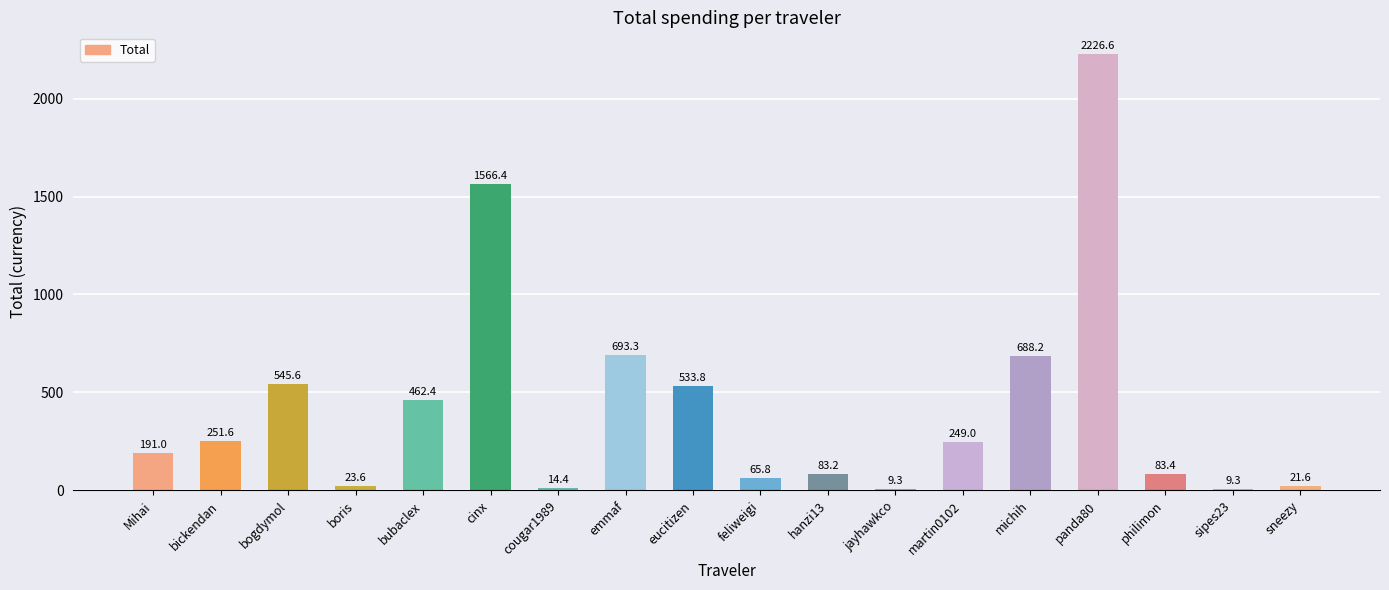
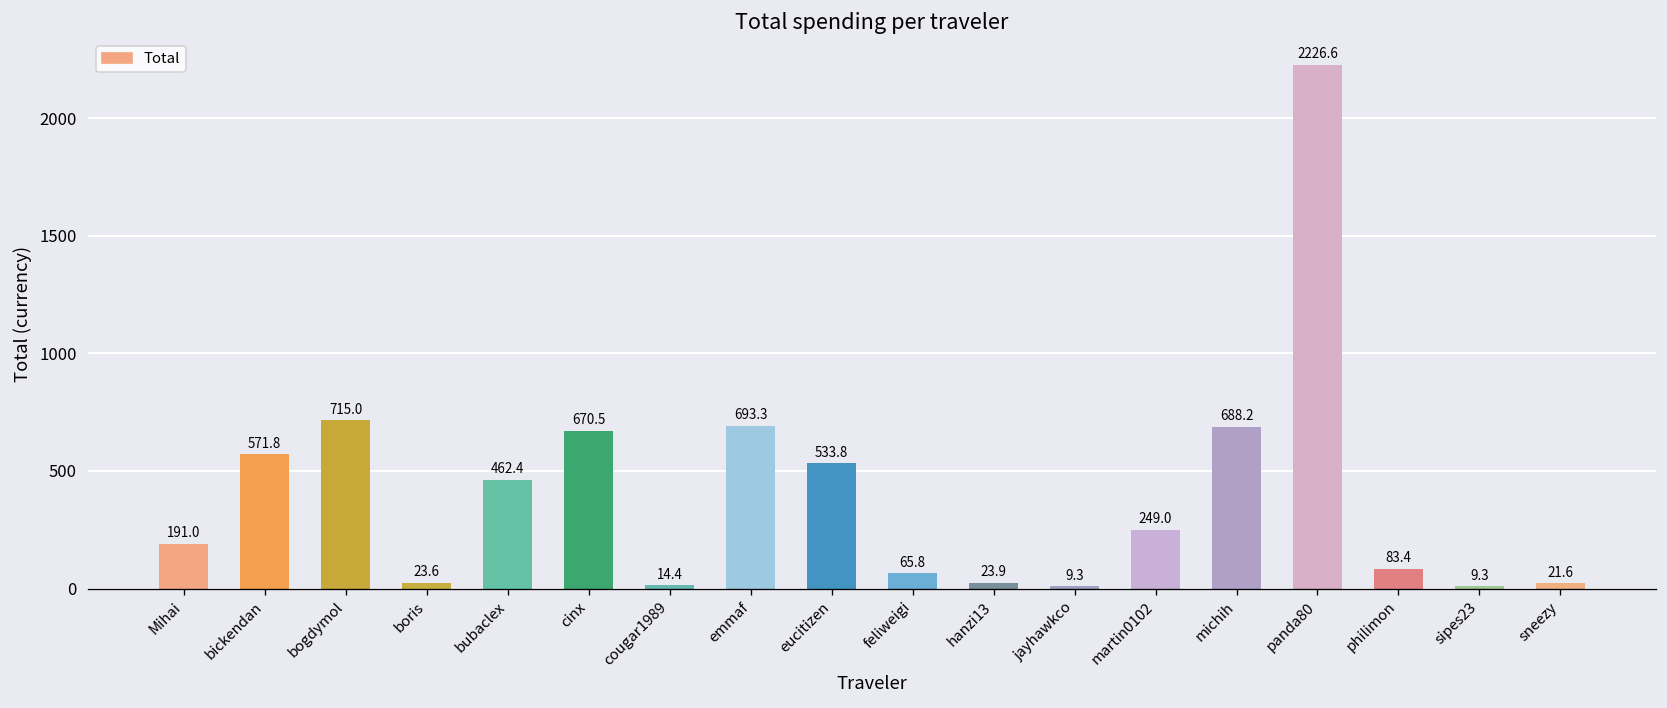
bickendan: 251.6 -> 571.8
bogdymol: 545.6 -> 715.0
cinx: 1566.4 -> 670.5
hanzi13: 83.2 -> 23.9
